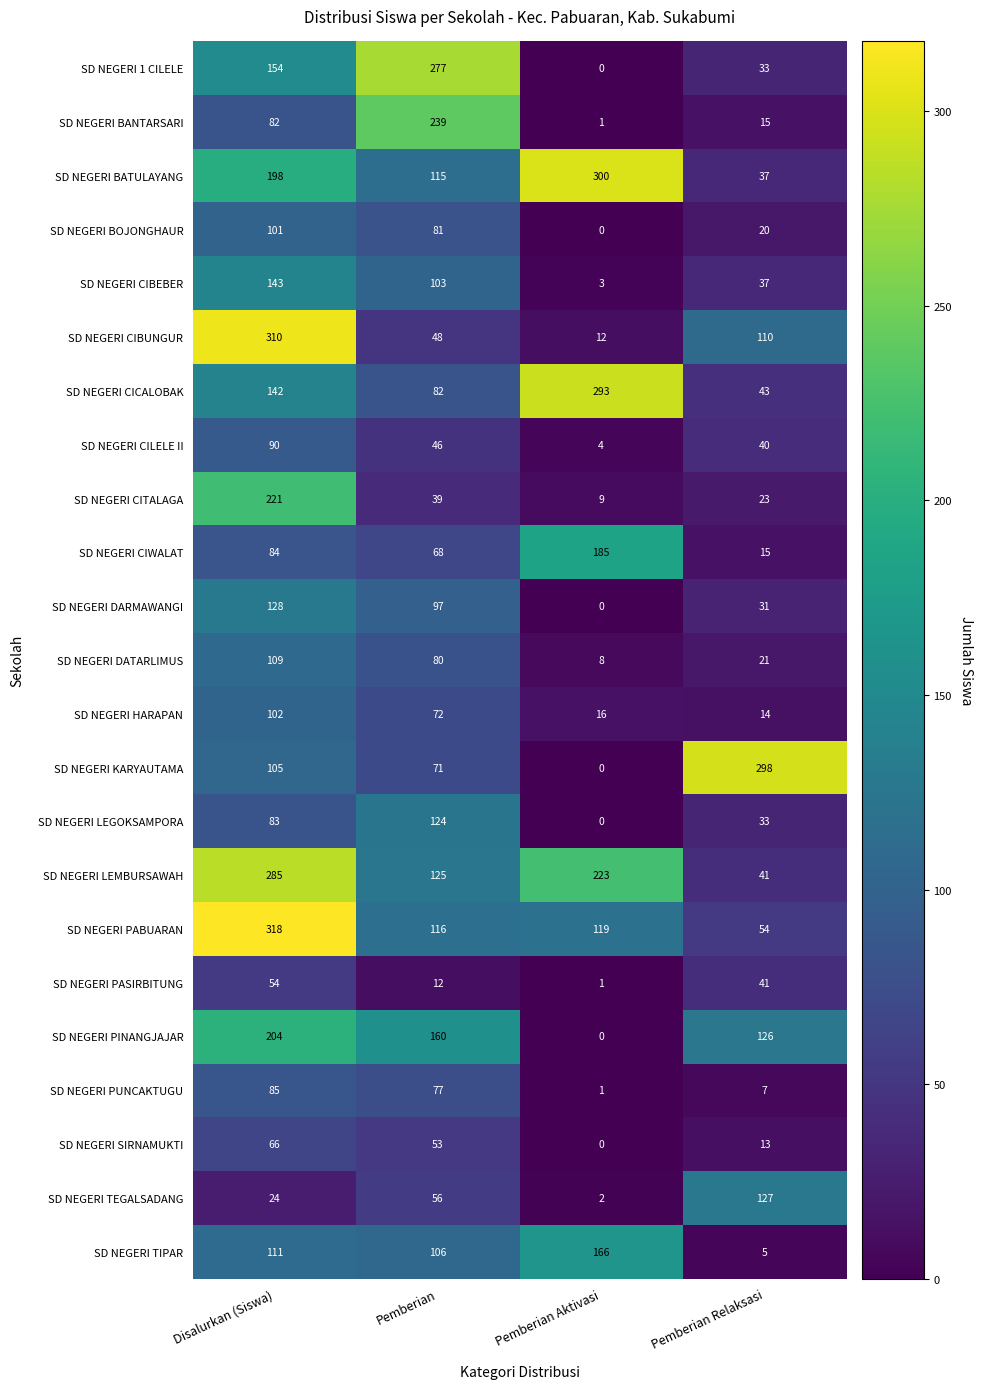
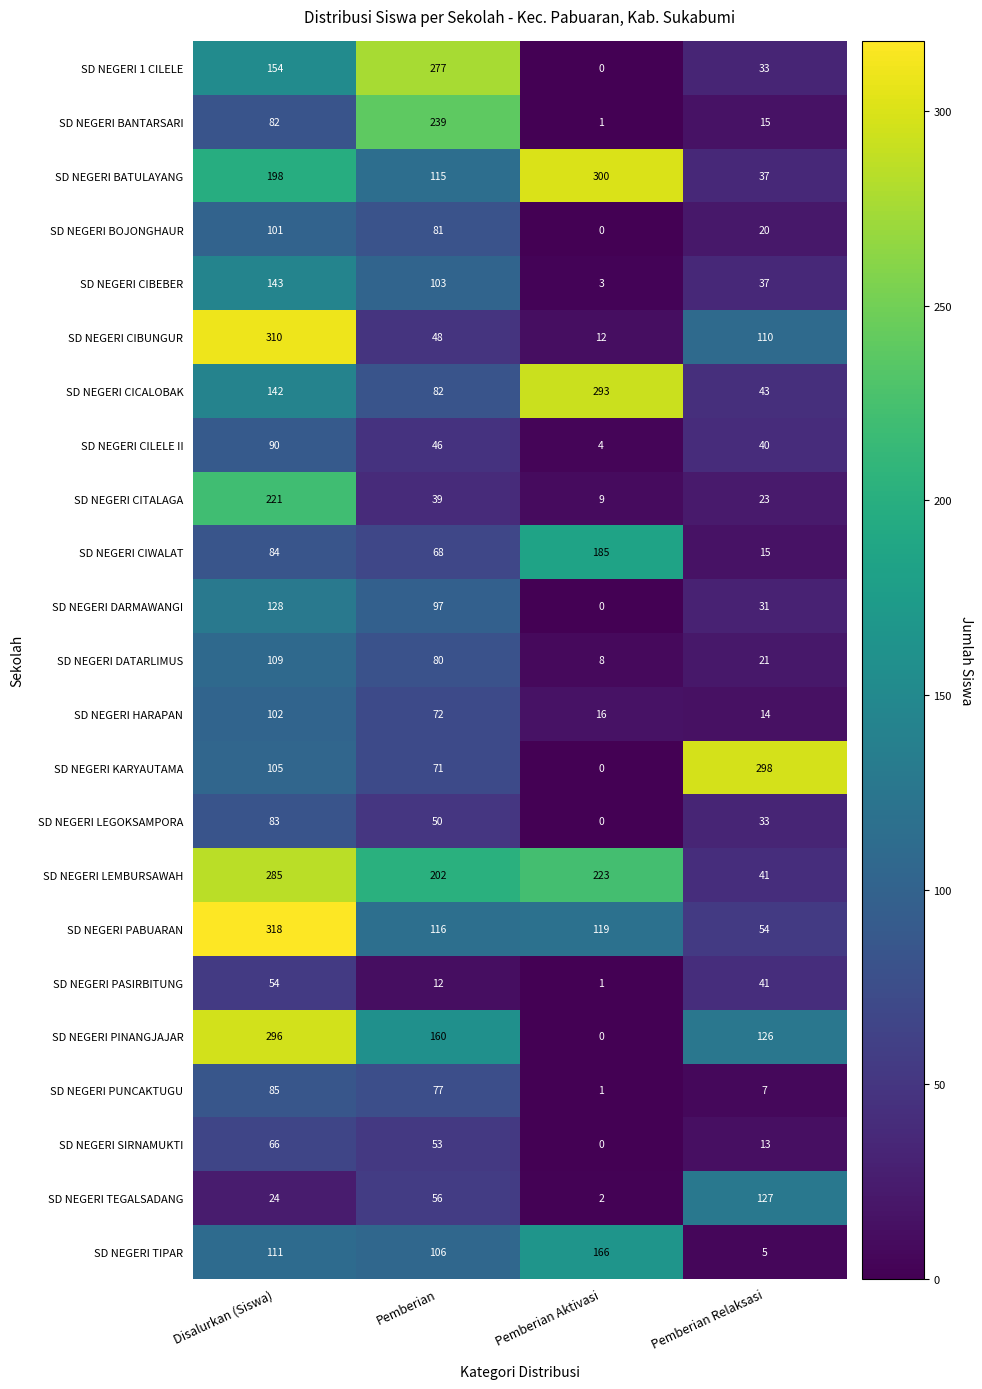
SD NEGERI LEGOKSAMPORA, Pemberian: 124 -> 50
SD NEGERI LEMBURSAWAH, Pemberian: 125 -> 202
SD NEGERI PINANGJAJAR, Disalurkan (Siswa): 204 -> 296
